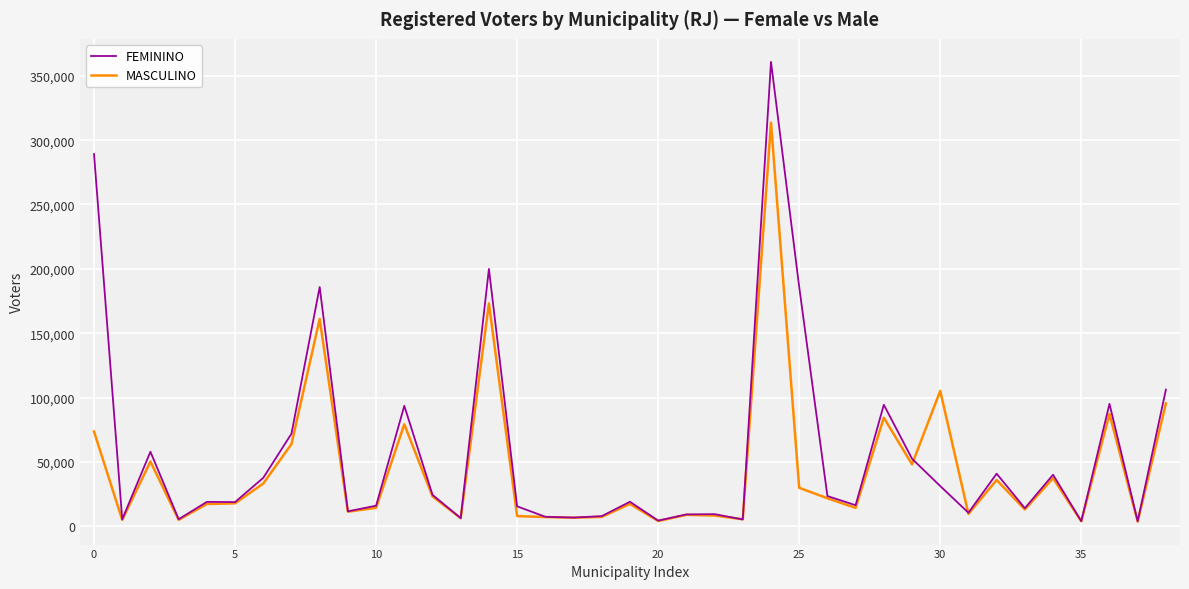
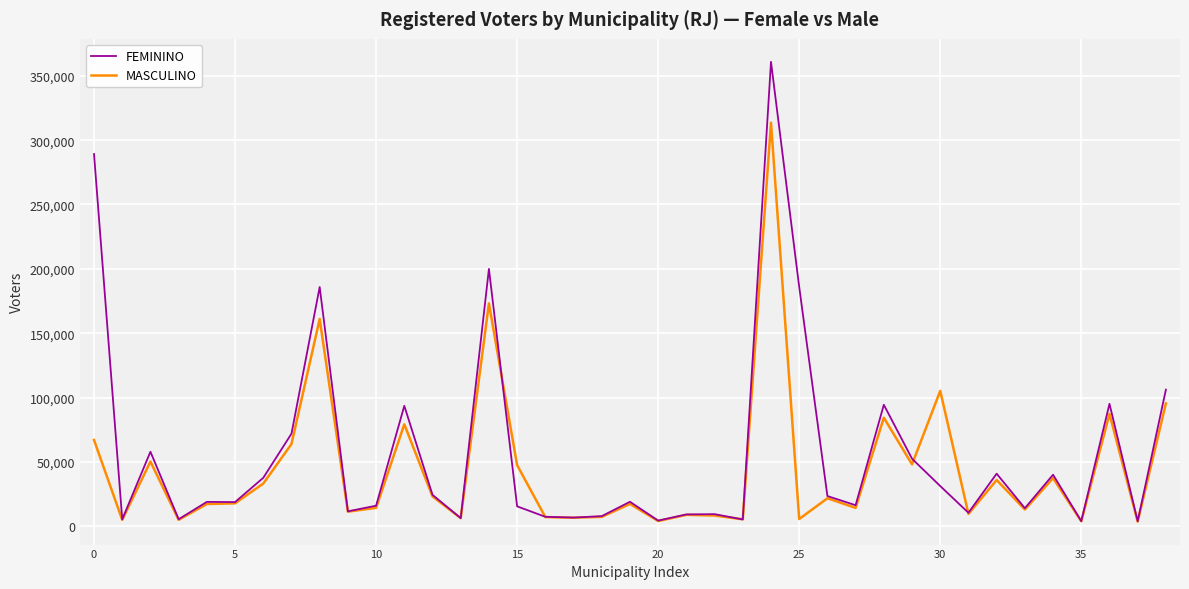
MASCULINO, 0: 74,000 -> 67,000
MASCULINO, 15: 8,000 -> 47,000
MASCULINO, 25: 30,000 -> 6,000
